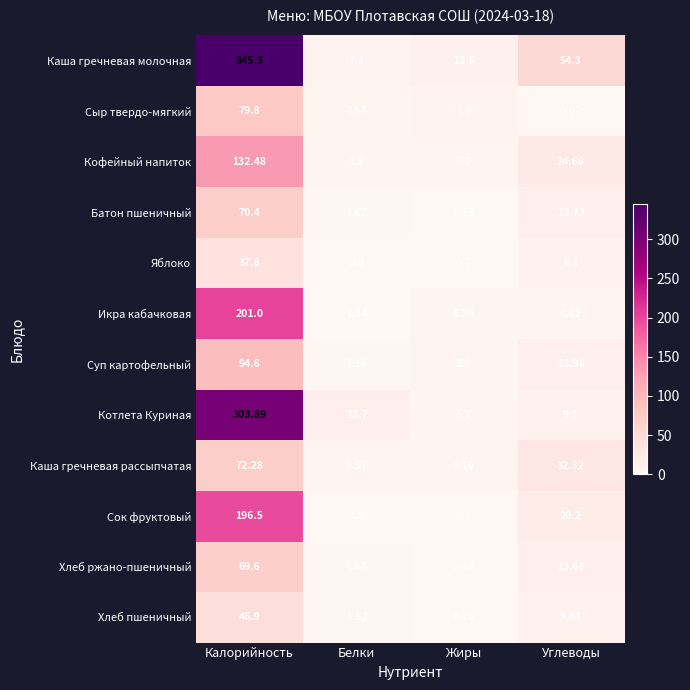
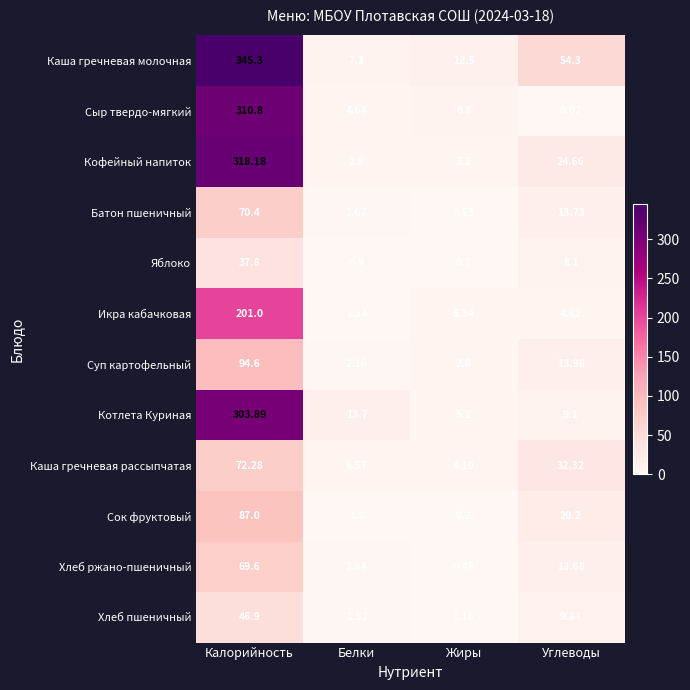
Сыр твердо-мягкий, Калорийность: 79.8 -> 310.8
Кофейный напиток, Калорийность: 132.48 -> 318.18
Сок фруктовый, Калорийность: 196.5 -> 87.0
